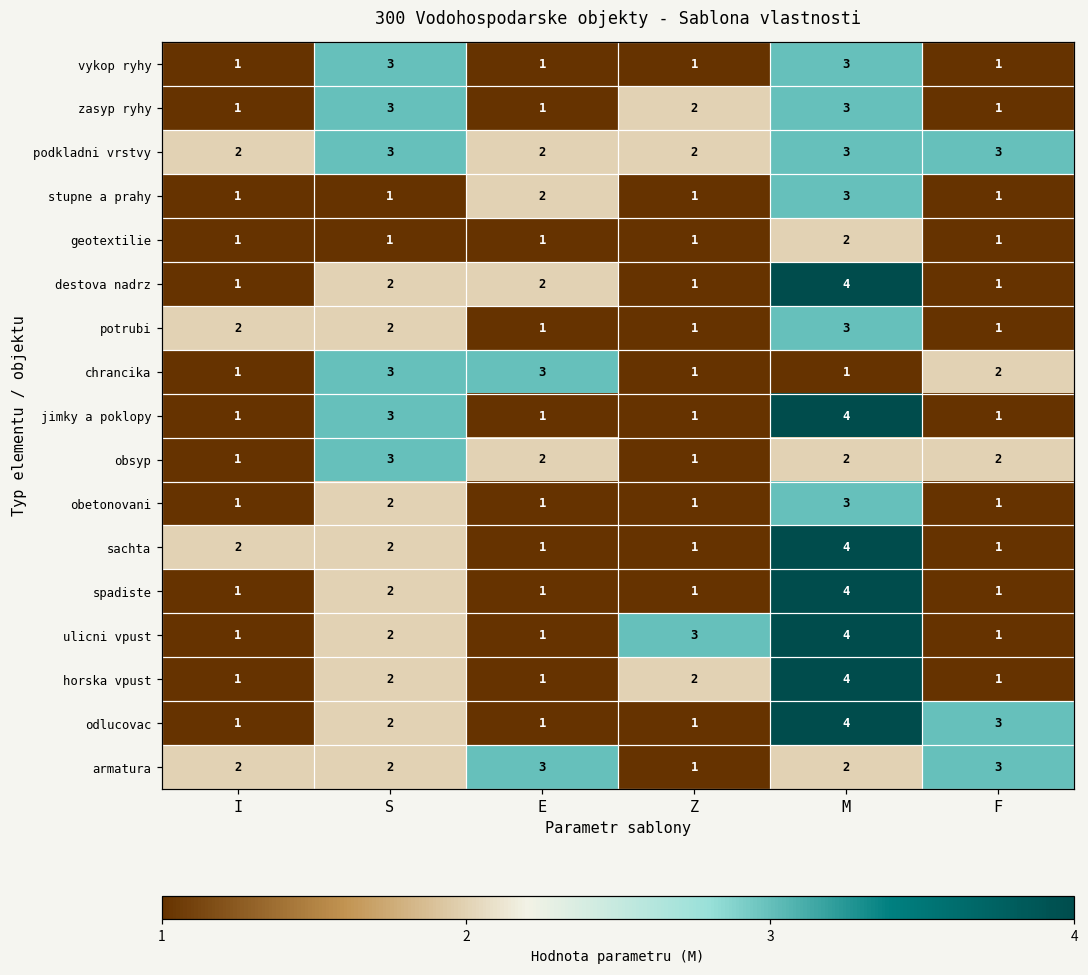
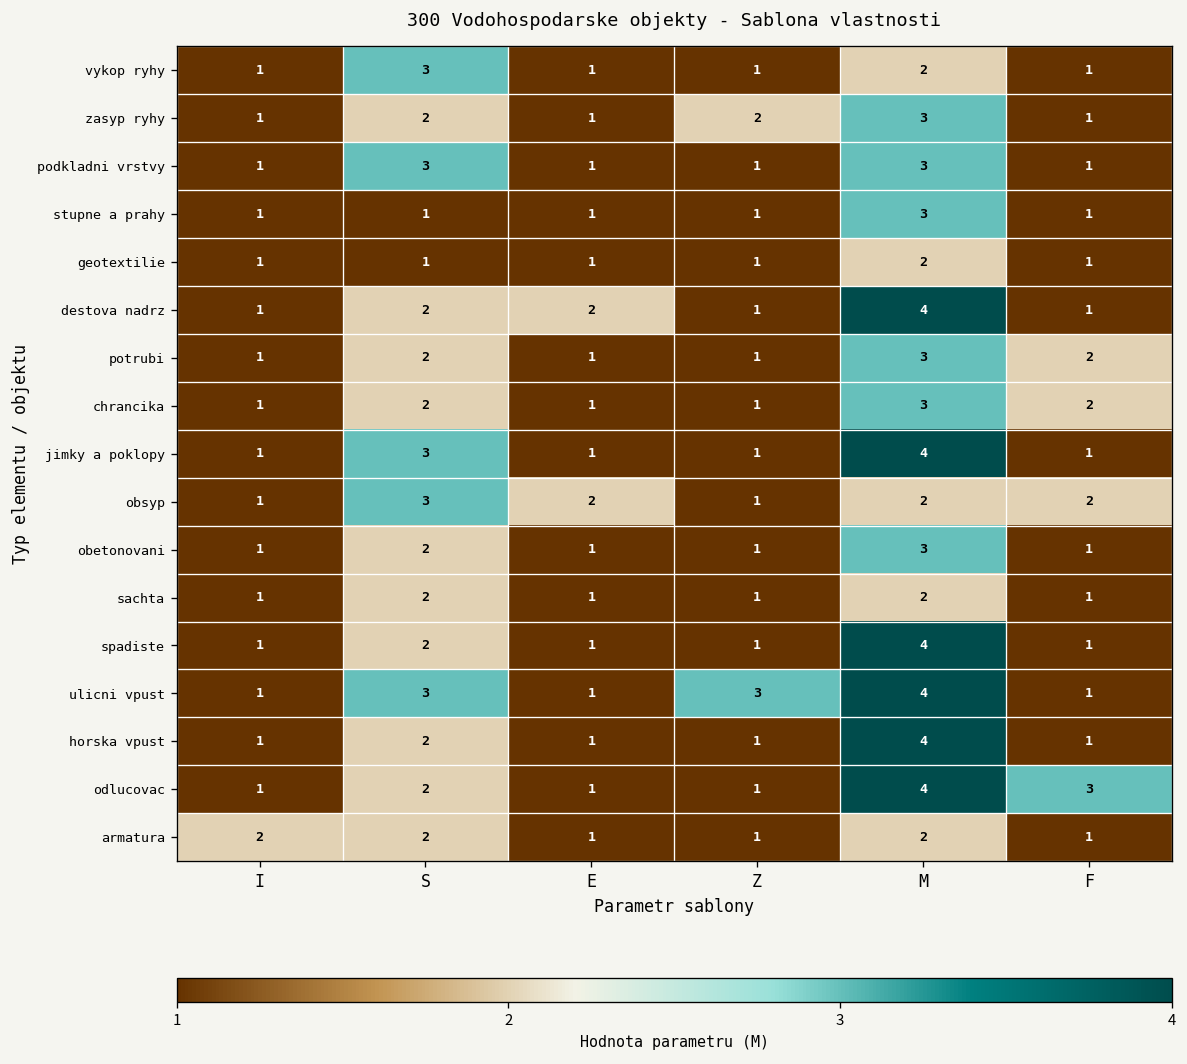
vykop ryhy, M: 3 -> 2
zasyp ryhy, S: 3 -> 2
podkladni vrstvy, I: 2 -> 1
podkladni vrstvy, E: 2 -> 1
podkladni vrstvy, Z: 2 -> 1
podkladni vrstvy, F: 3 -> 1
stupne a prahy, E: 2 -> 1
potrubi, I: 2 -> 1
potrubi, F: 1 -> 2
chrancika, S: 3 -> 2
chrancika, E: 3 -> 1
chrancika, M: 1 -> 3
sachta, I: 2 -> 1
sachta, M: 4 -> 2
ulicni vpust, S: 2 -> 3
horska vpust, Z: 2 -> 1
armatura, E: 3 -> 1
armatura, F: 3 -> 1
